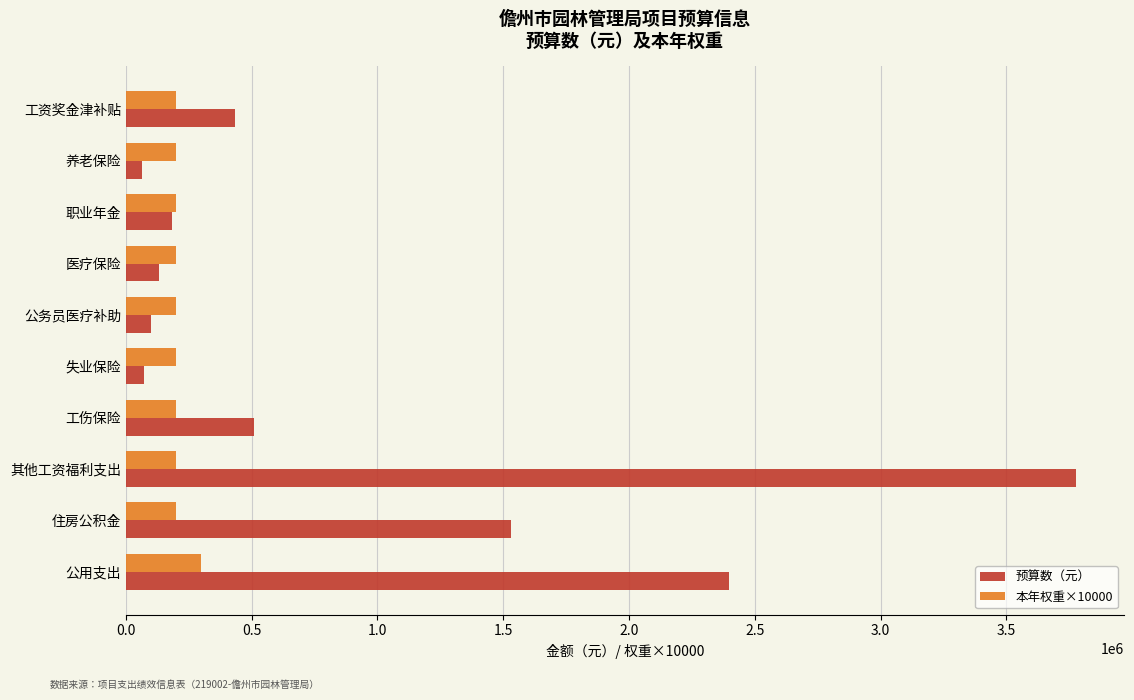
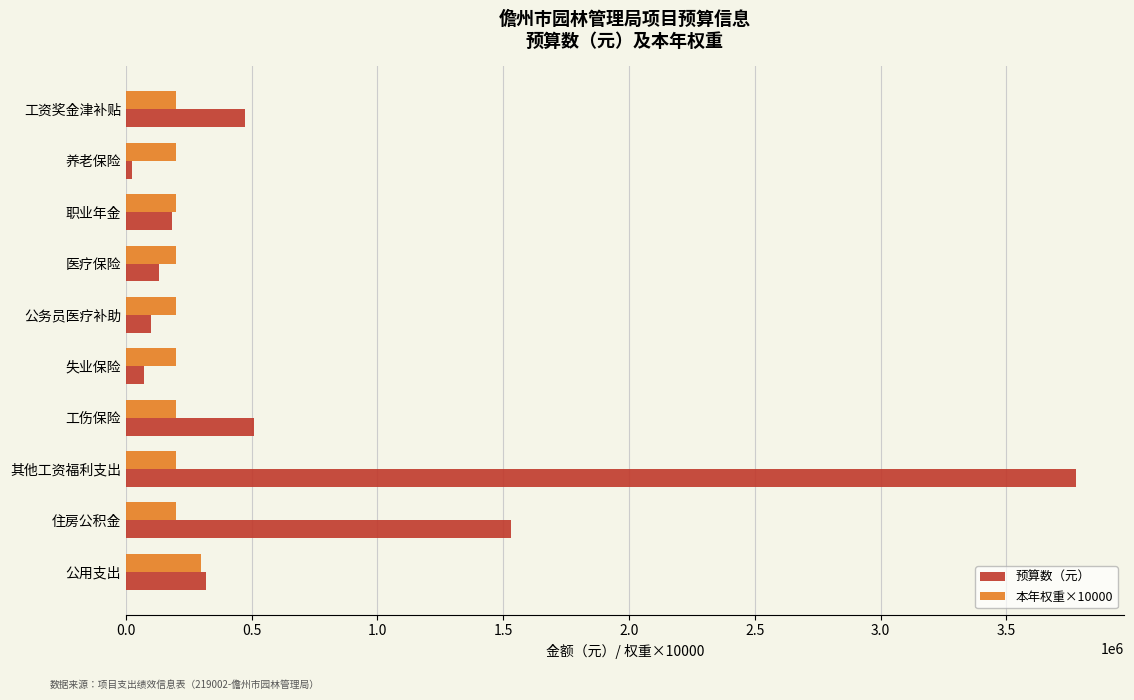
预算数（元）, 工资奖金津补贴: 440000 -> 470000
预算数（元）, 养老保险: 60000 -> 20000
预算数（元）, 公用支出: 2400000 -> 320000
